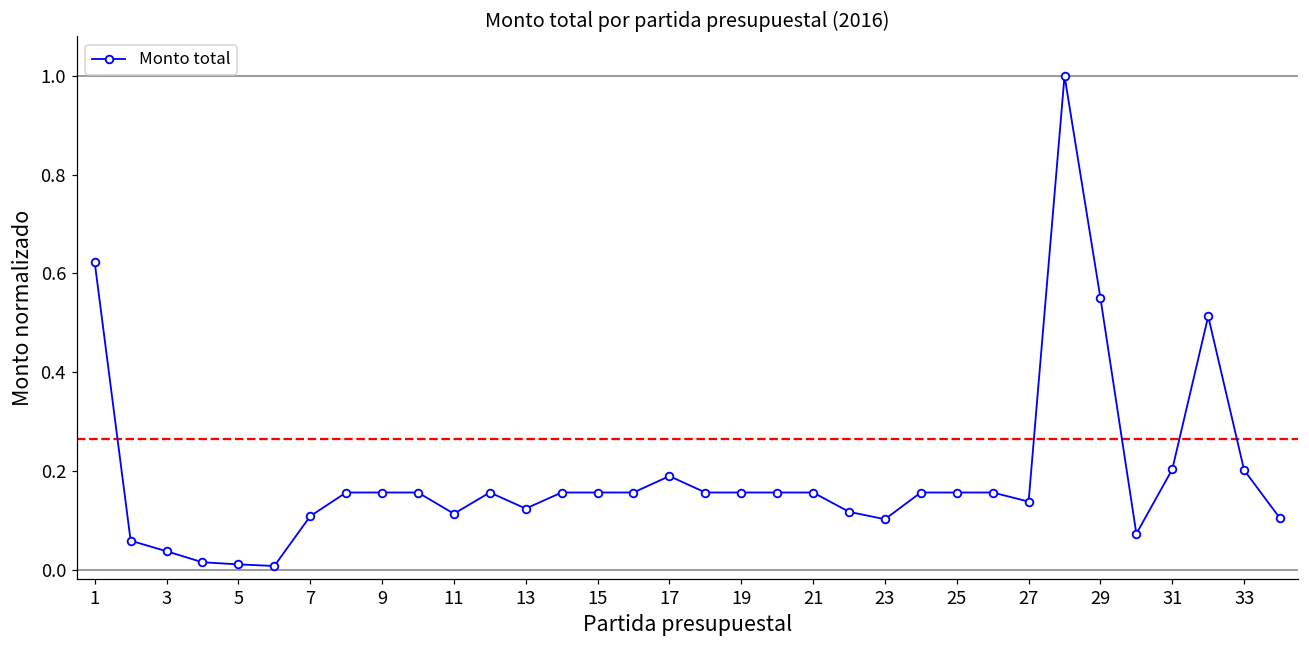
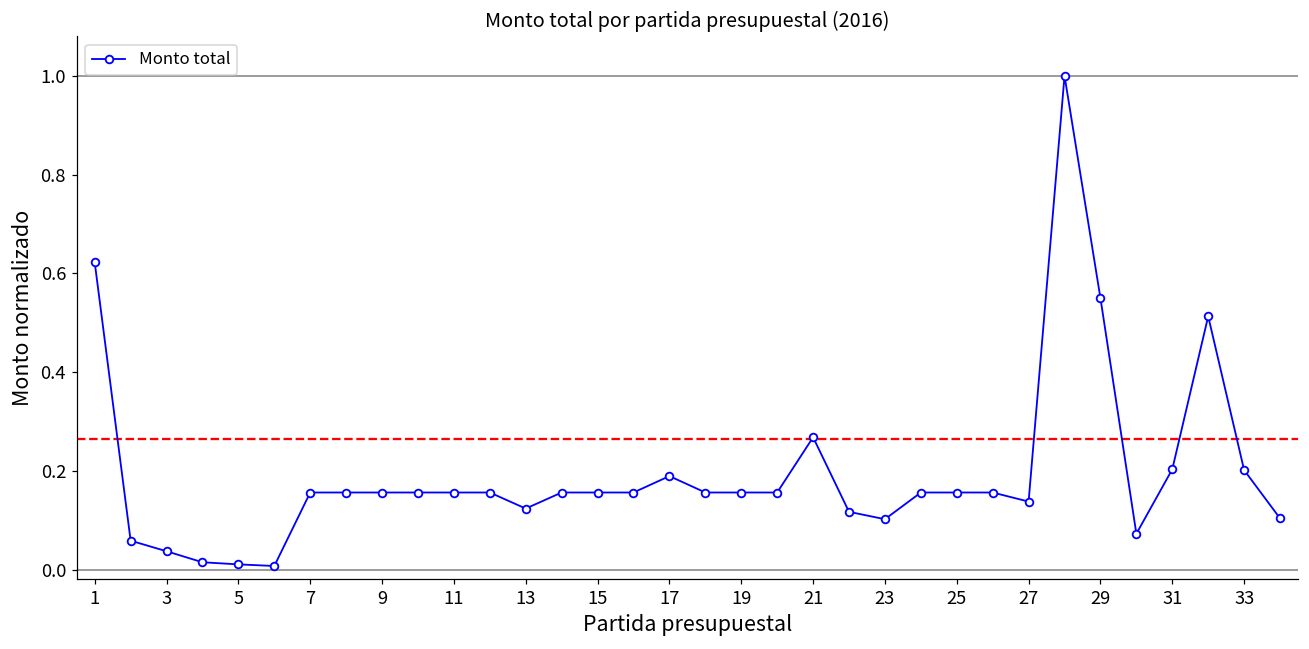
7: 0.11 -> 0.16
11: 0.11 -> 0.16
21: 0.16 -> 0.27
